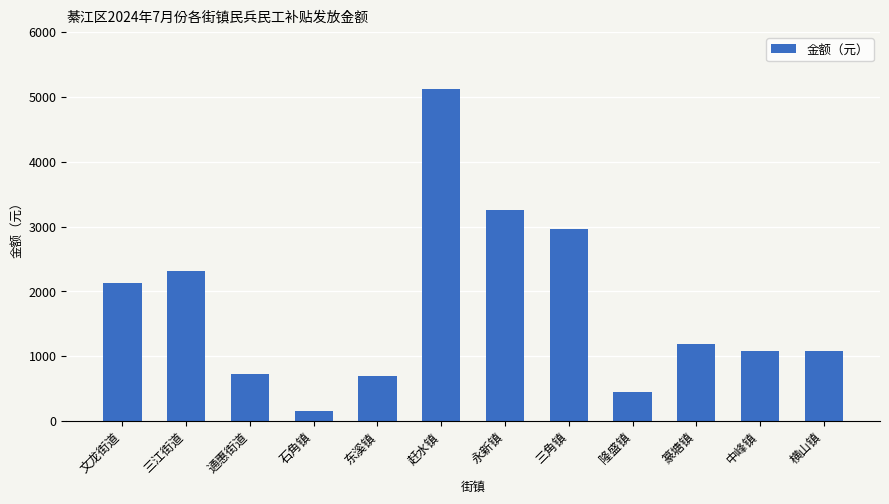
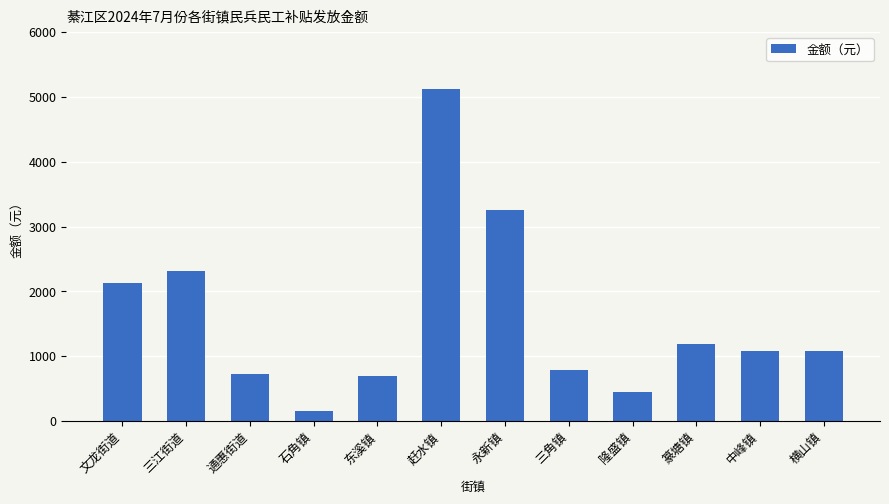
三角镇: 3000 -> 800
